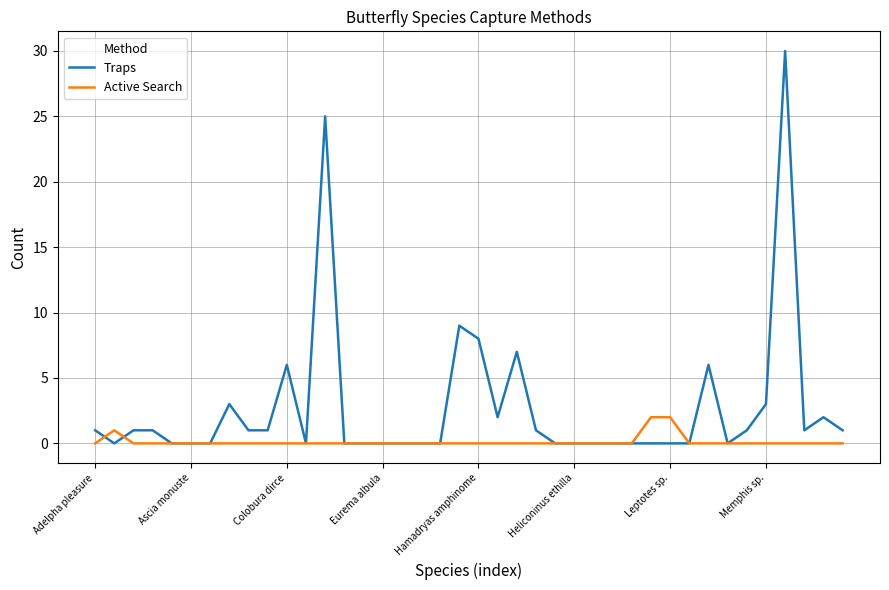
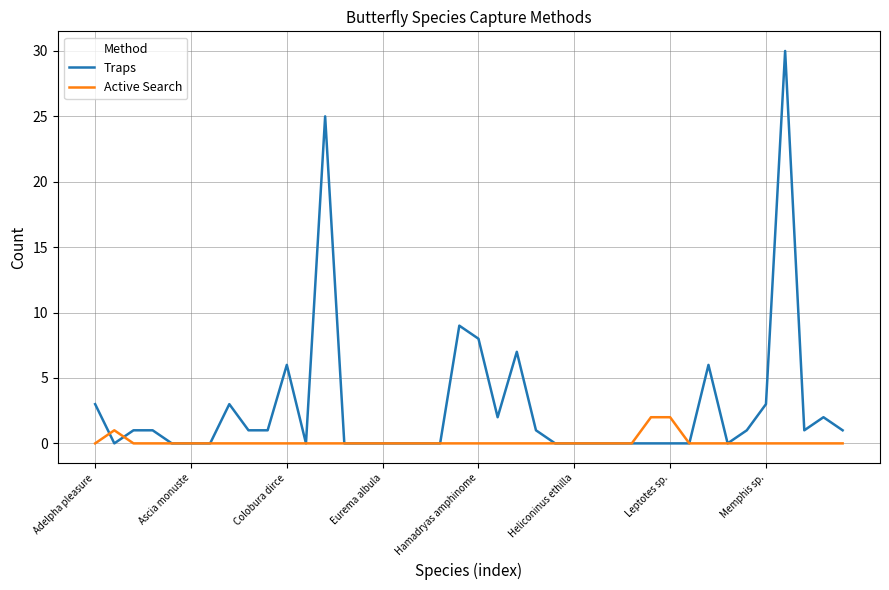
Traps, Adelpha pleasure: 1 -> 3
